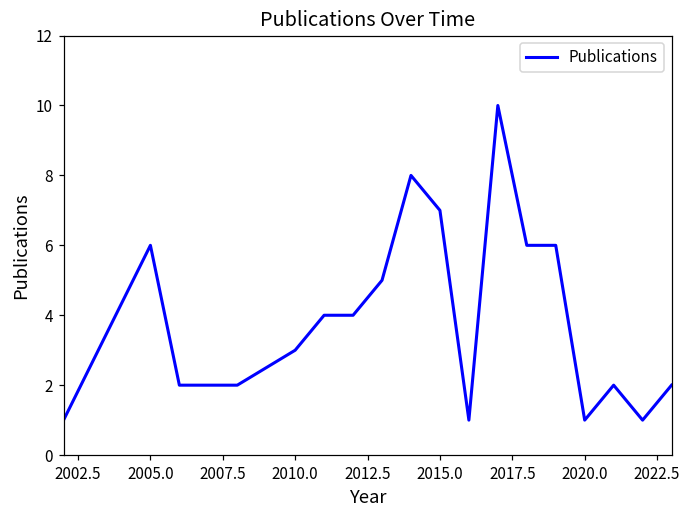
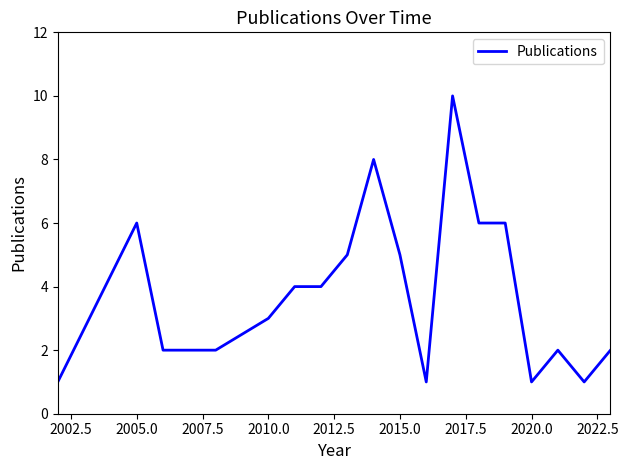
2015.0: 7 -> 5
